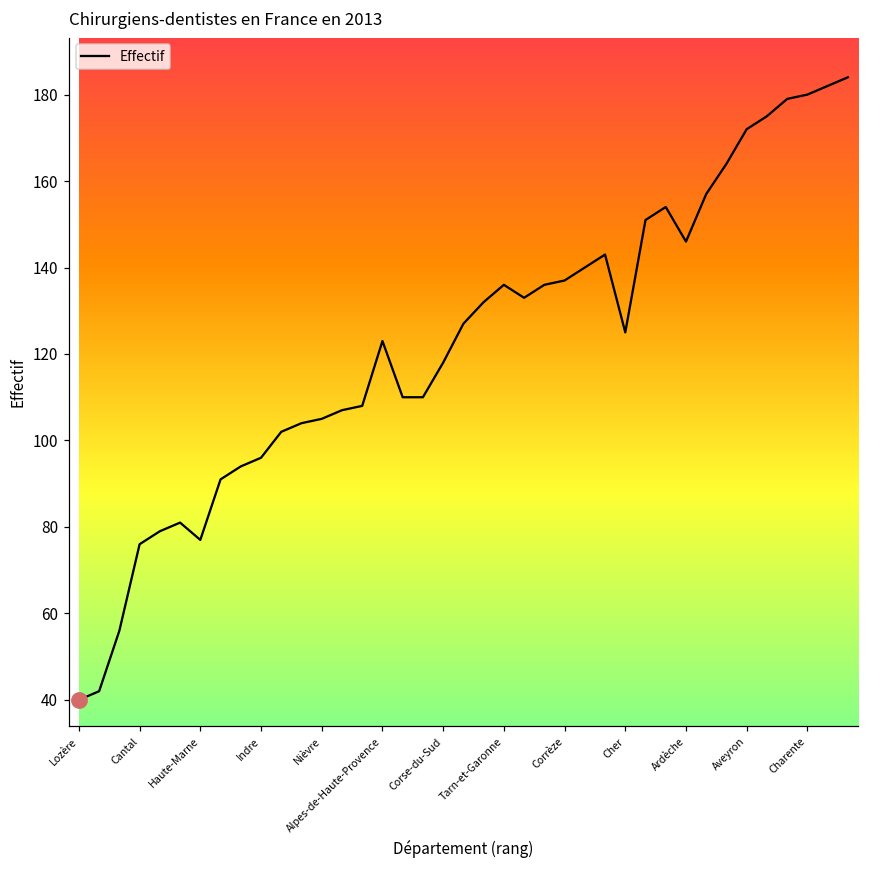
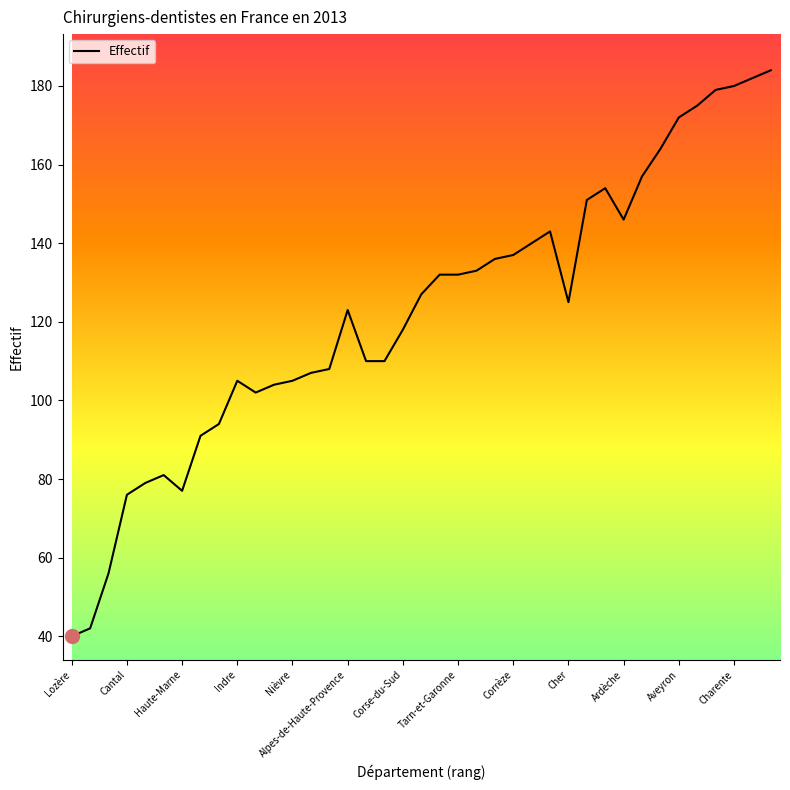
Effectif, Indre: 96 -> 105
Effectif, Tarn-et-Garonne: 136 -> 132
